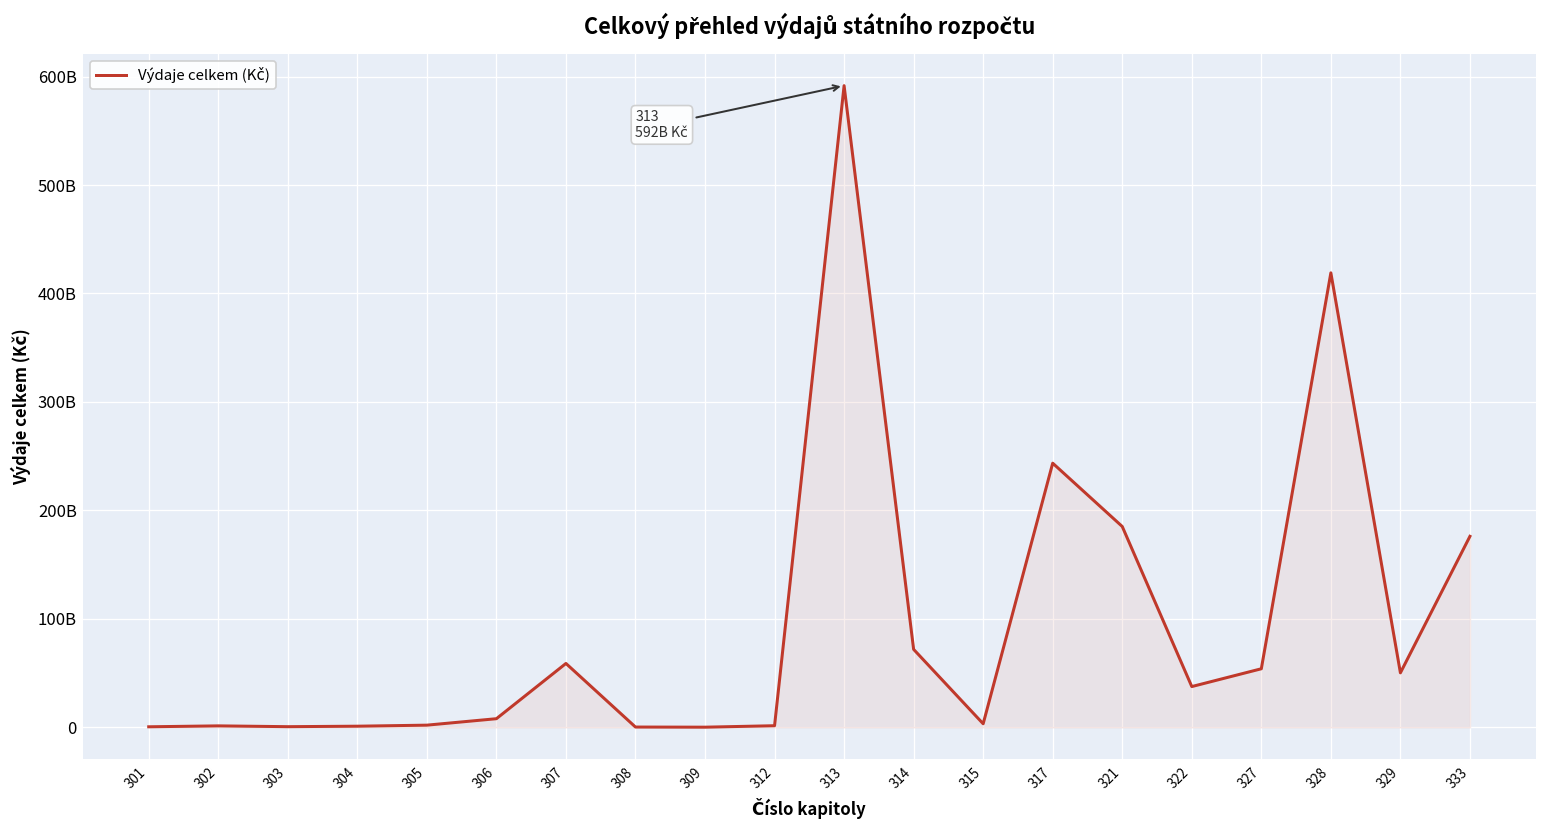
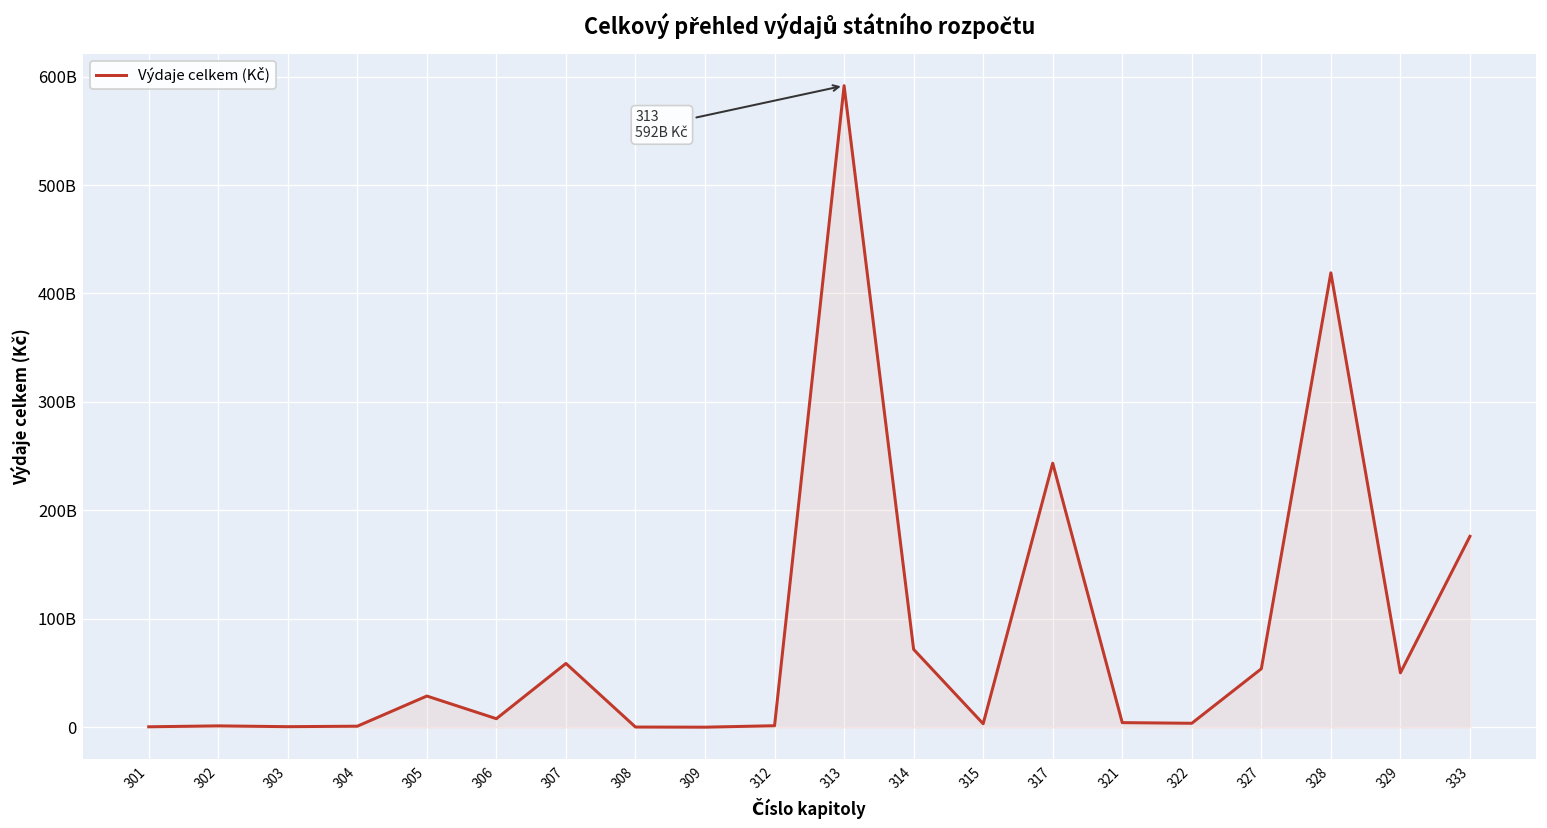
305: 0 -> 30000000000
321: 190000000000 -> 0
322: 40000000000 -> 0
